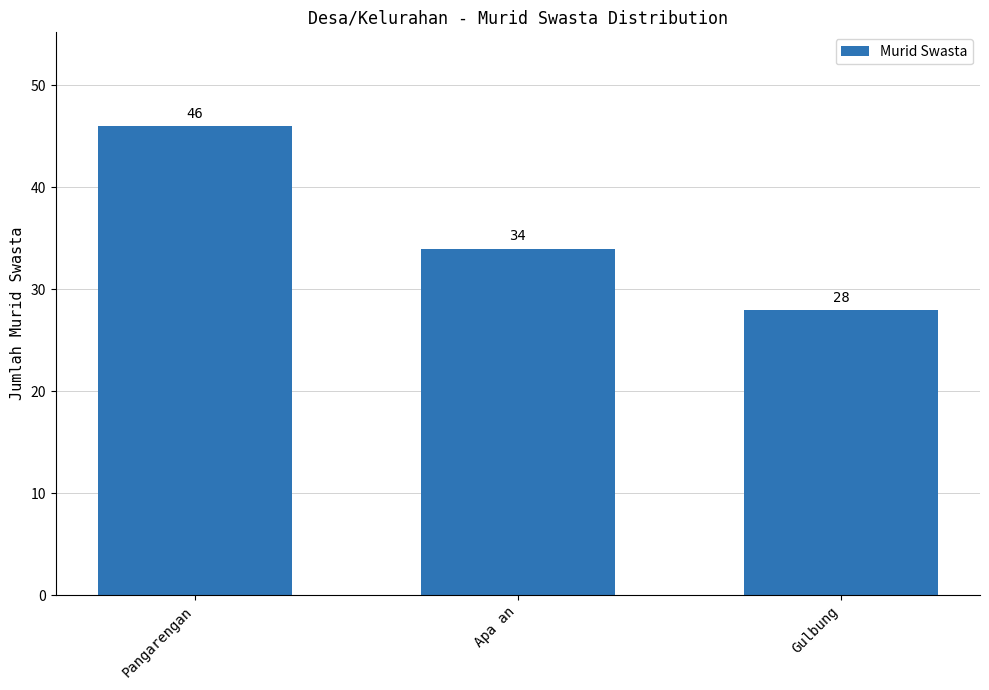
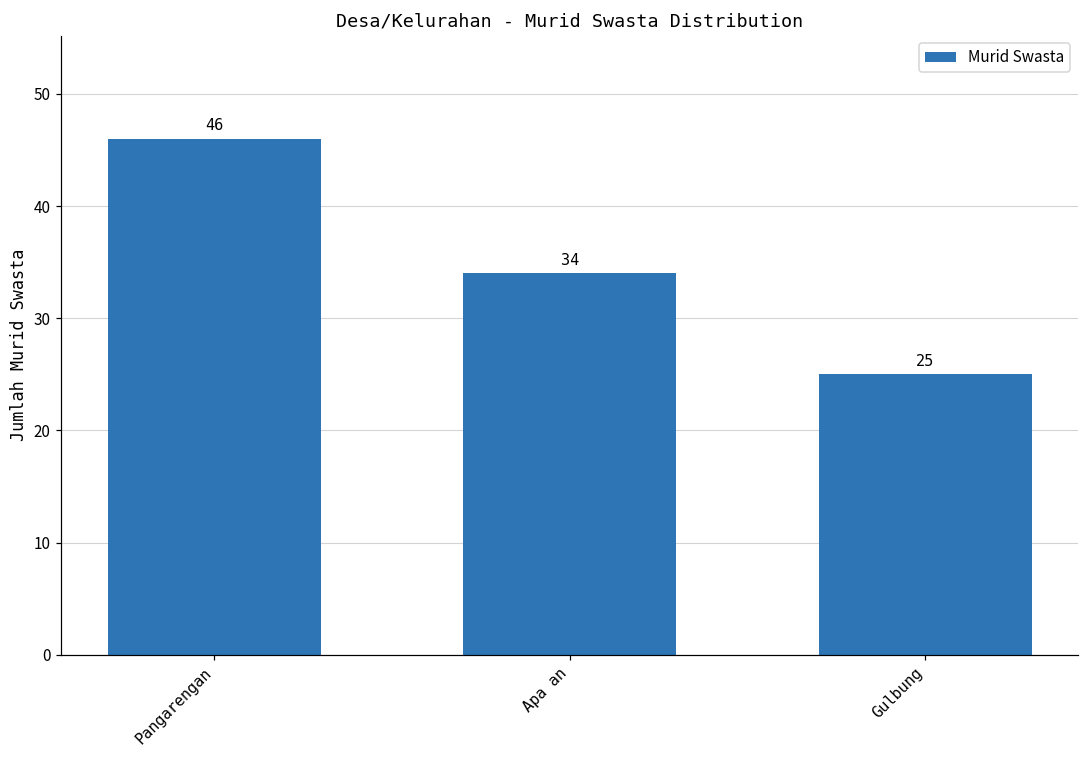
Gulbung: 28 -> 25
